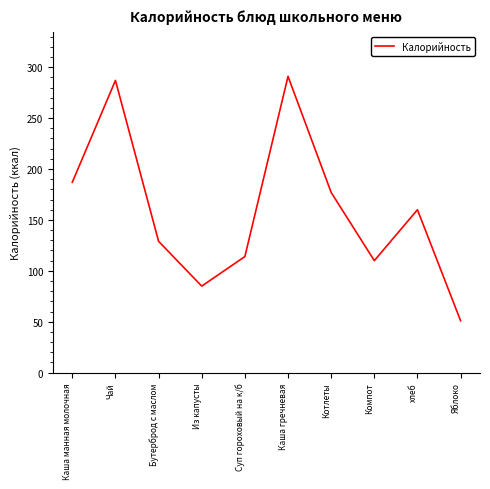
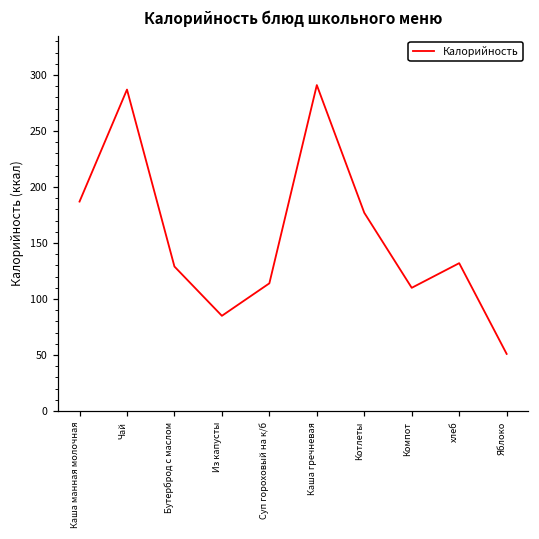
хлеб: 160 -> 132
